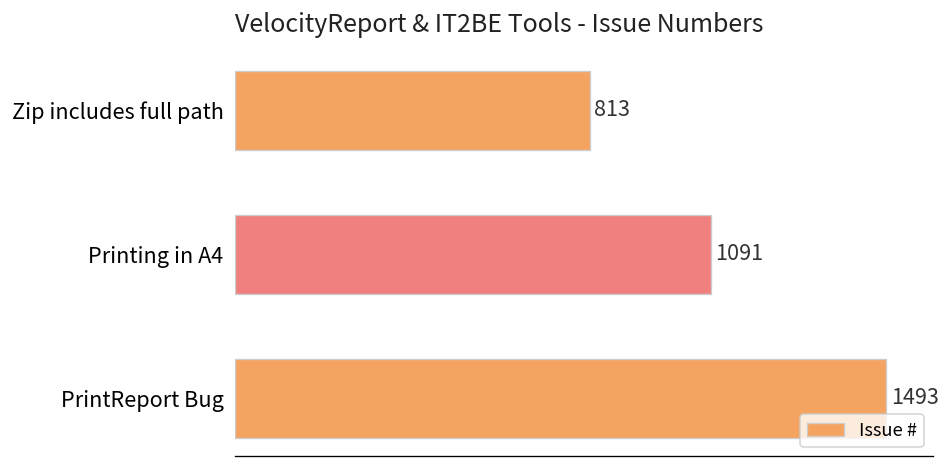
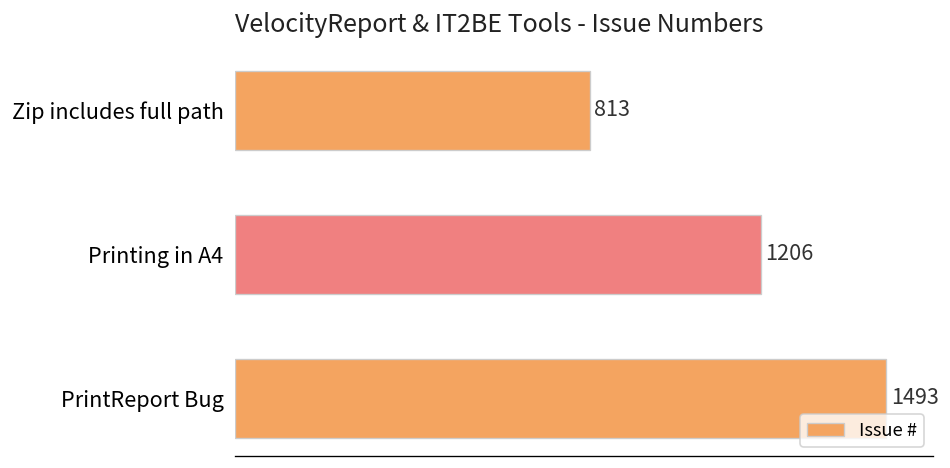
Printing in A4: 1091 -> 1206
